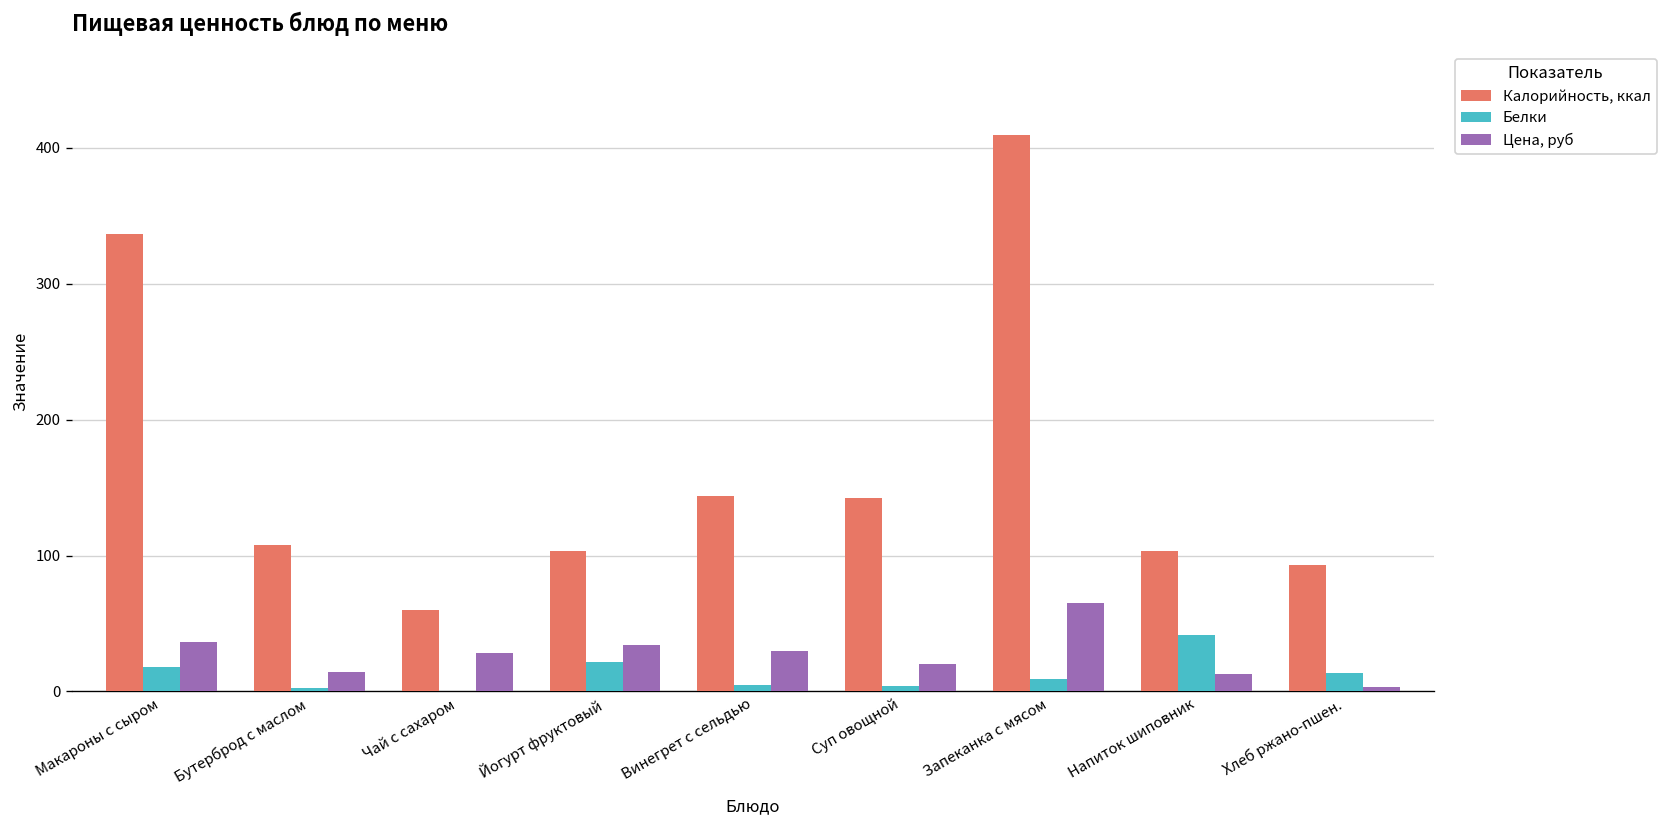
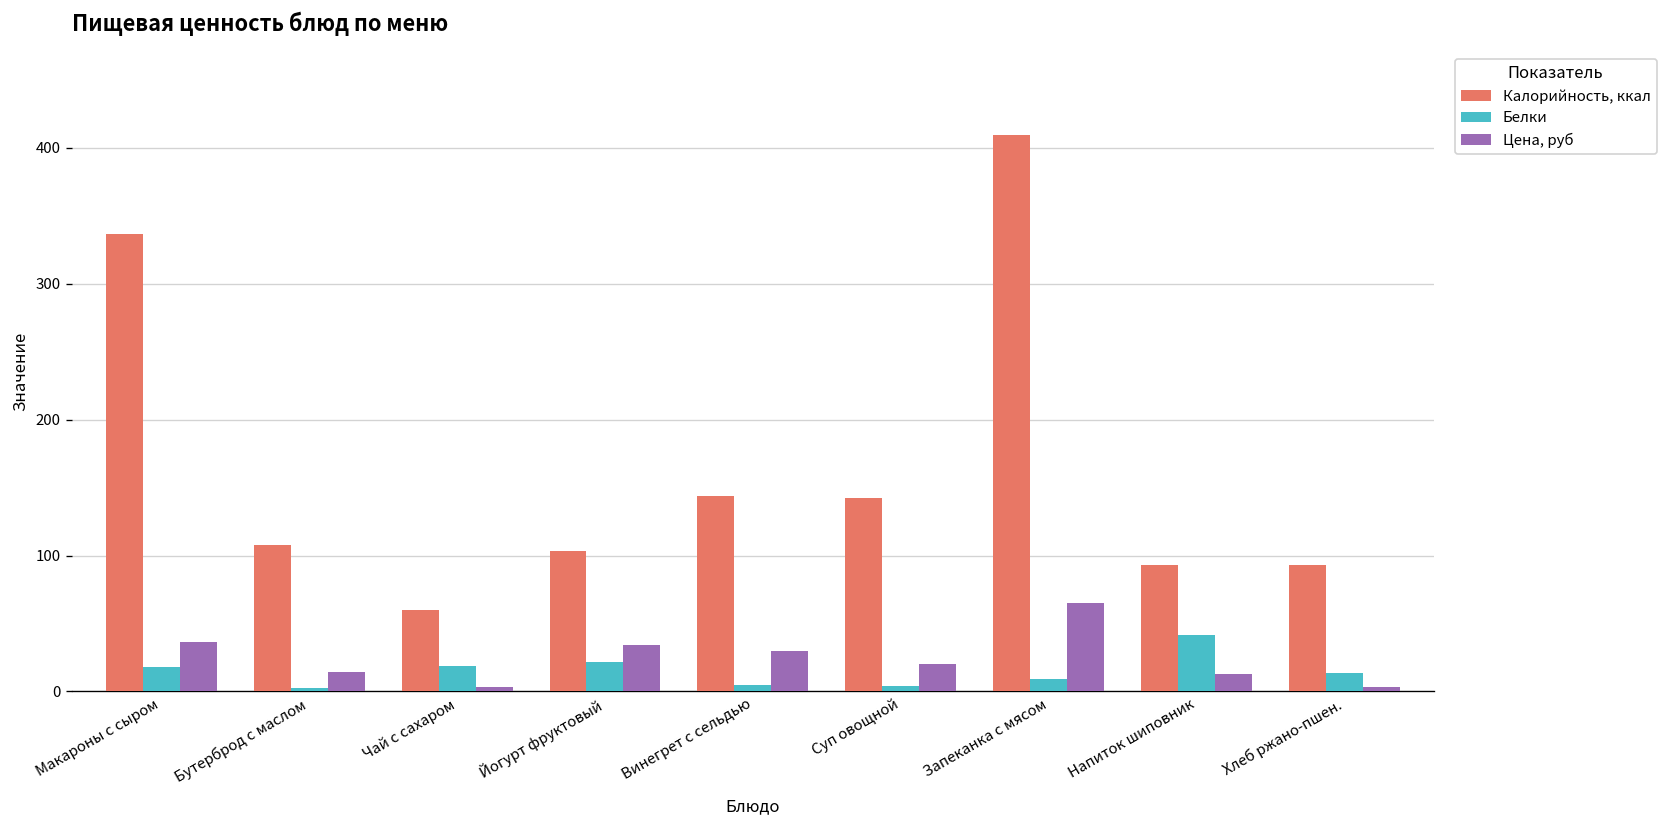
Белки, Чай с сахаром: 0 -> 19
Цена, руб, Чай с сахаром: 29 -> 3
Калорийность, ккал, Напиток шиповник: 103 -> 93
